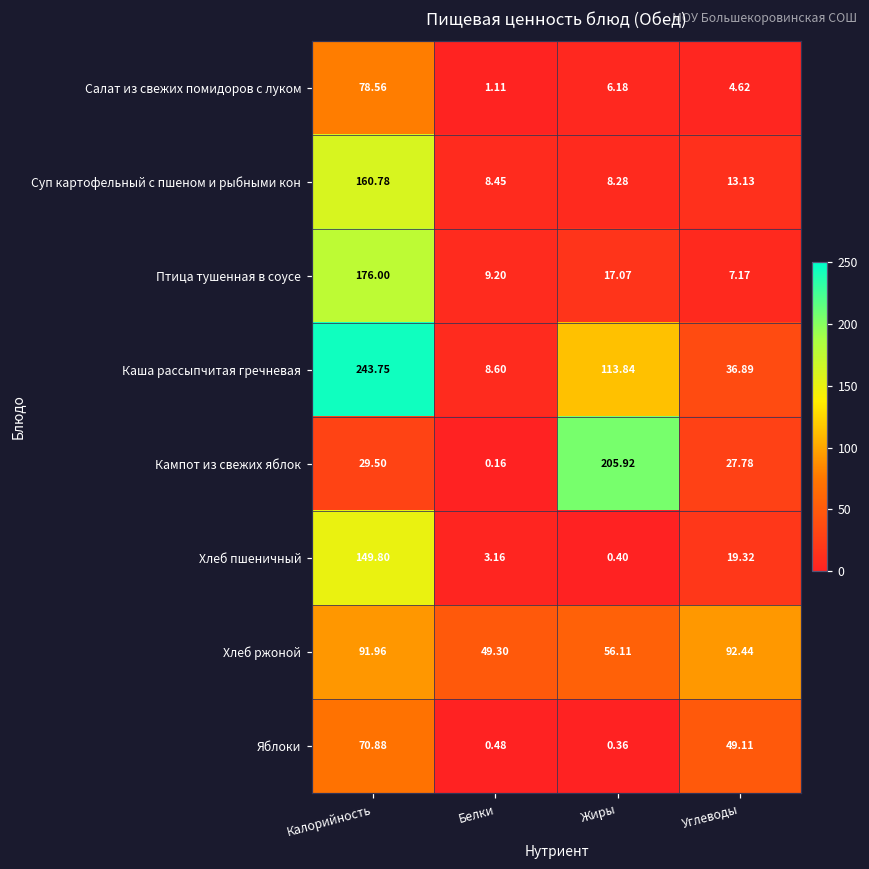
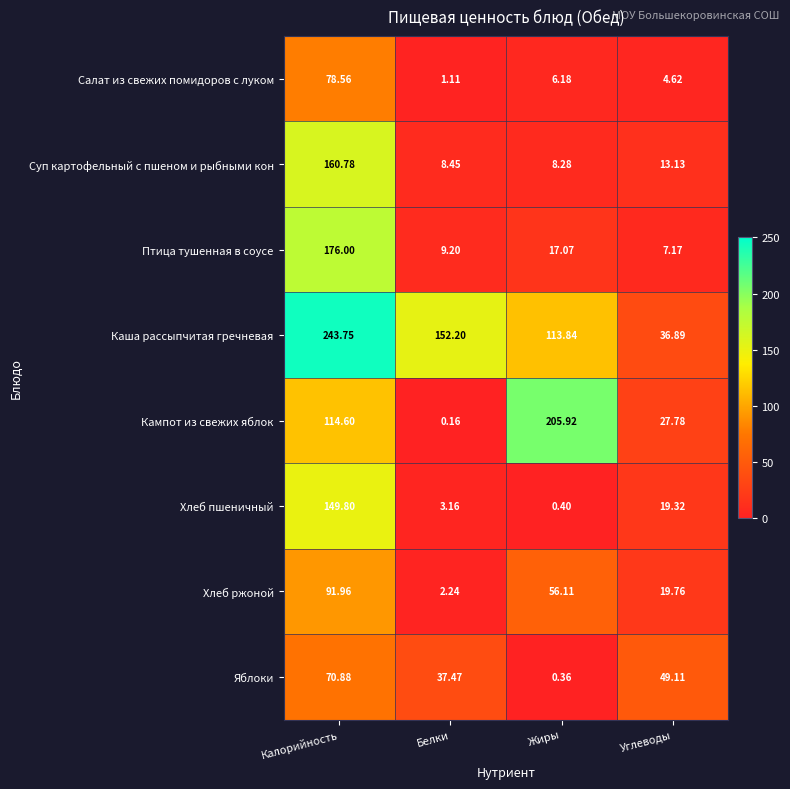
Каша рассыпчитая гречневая, Белки: 8.60 -> 152.20
Кампот из свежих яблок, Калорийность: 29.50 -> 114.60
Хлеб ржоной, Белки: 49.30 -> 2.24
Хлеб ржоной, Углеводы: 92.44 -> 19.76
Яблоки, Белки: 0.48 -> 37.47
